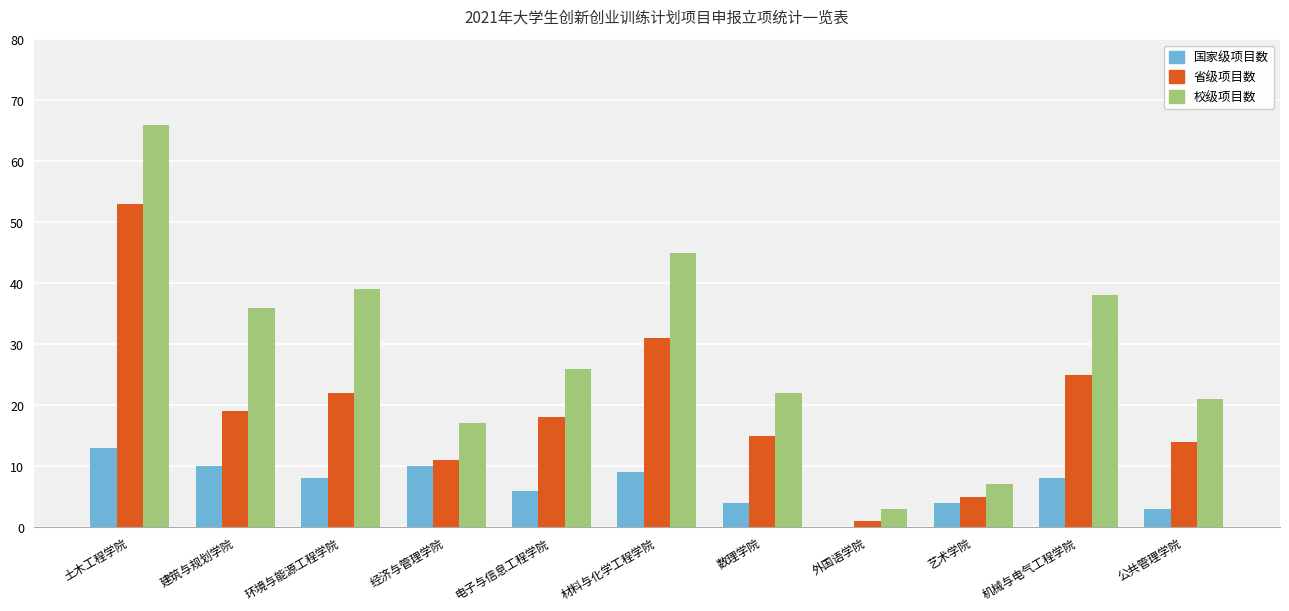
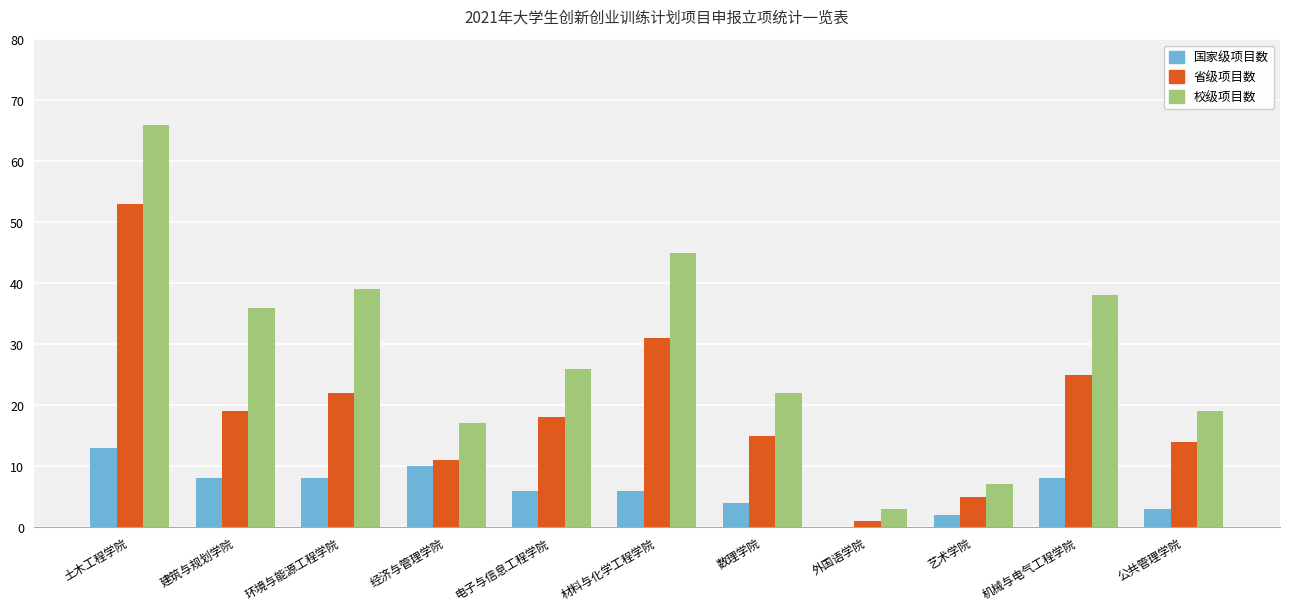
国家级项目数, 建筑与规划学院: 10 -> 8
国家级项目数, 材料与化学工程学院: 9 -> 6
国家级项目数, 艺术学院: 4 -> 2
校级项目数, 公共管理学院: 21 -> 19
